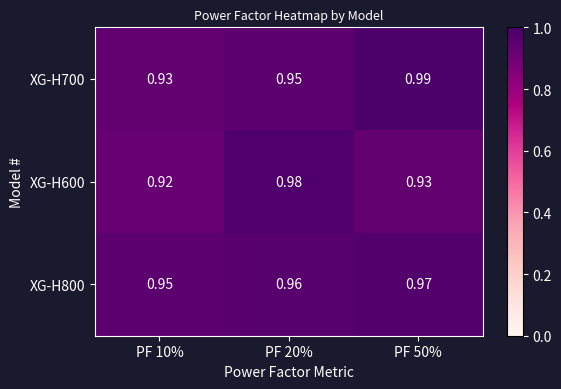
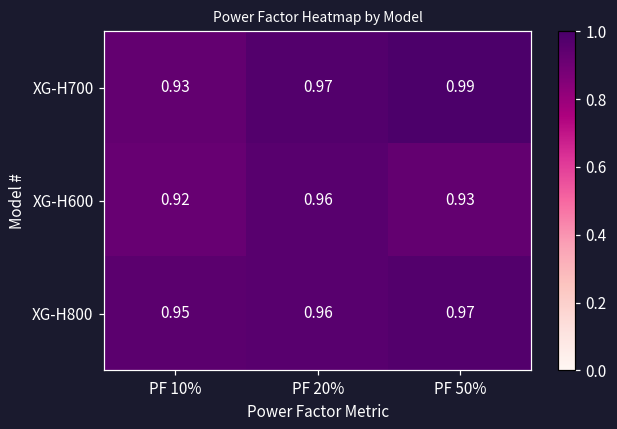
XG-H700, PF 20%: 0.95 -> 0.97
XG-H600, PF 20%: 0.98 -> 0.96
